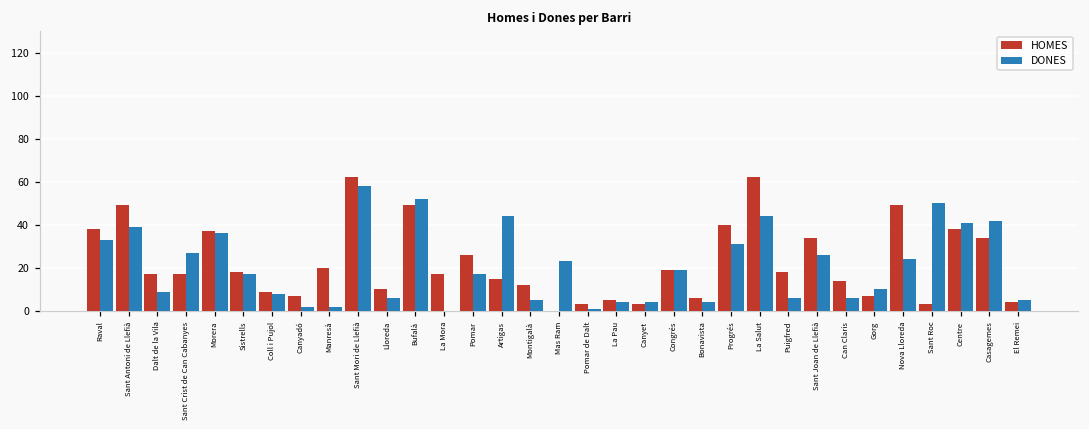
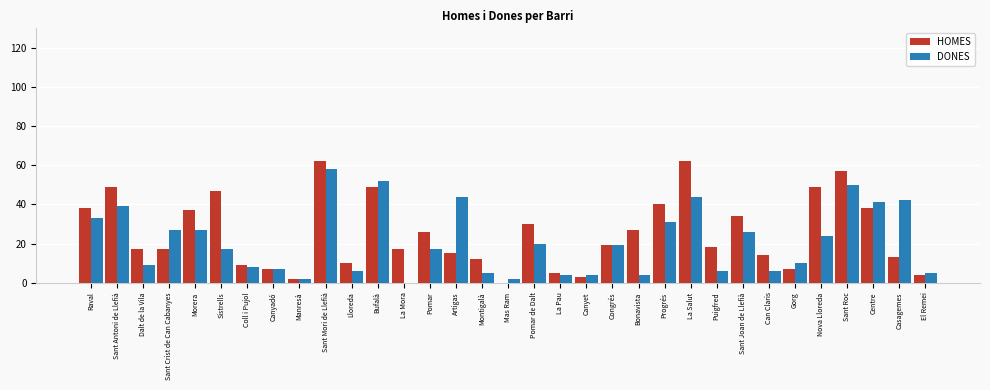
DONES, Morera: 36 -> 27
HOMES, Sistrells: 18 -> 47
DONES, Canyadó: 2 -> 7
HOMES, Manresà: 20 -> 2
DONES, Mas Ram: 23 -> 2
HOMES, Pomar de Dalt: 3 -> 30
DONES, Pomar de Dalt: 1 -> 20
HOMES, Bonavista: 6 -> 27
HOMES, Sant Roc: 3 -> 57
HOMES, Casagemes: 34 -> 13
